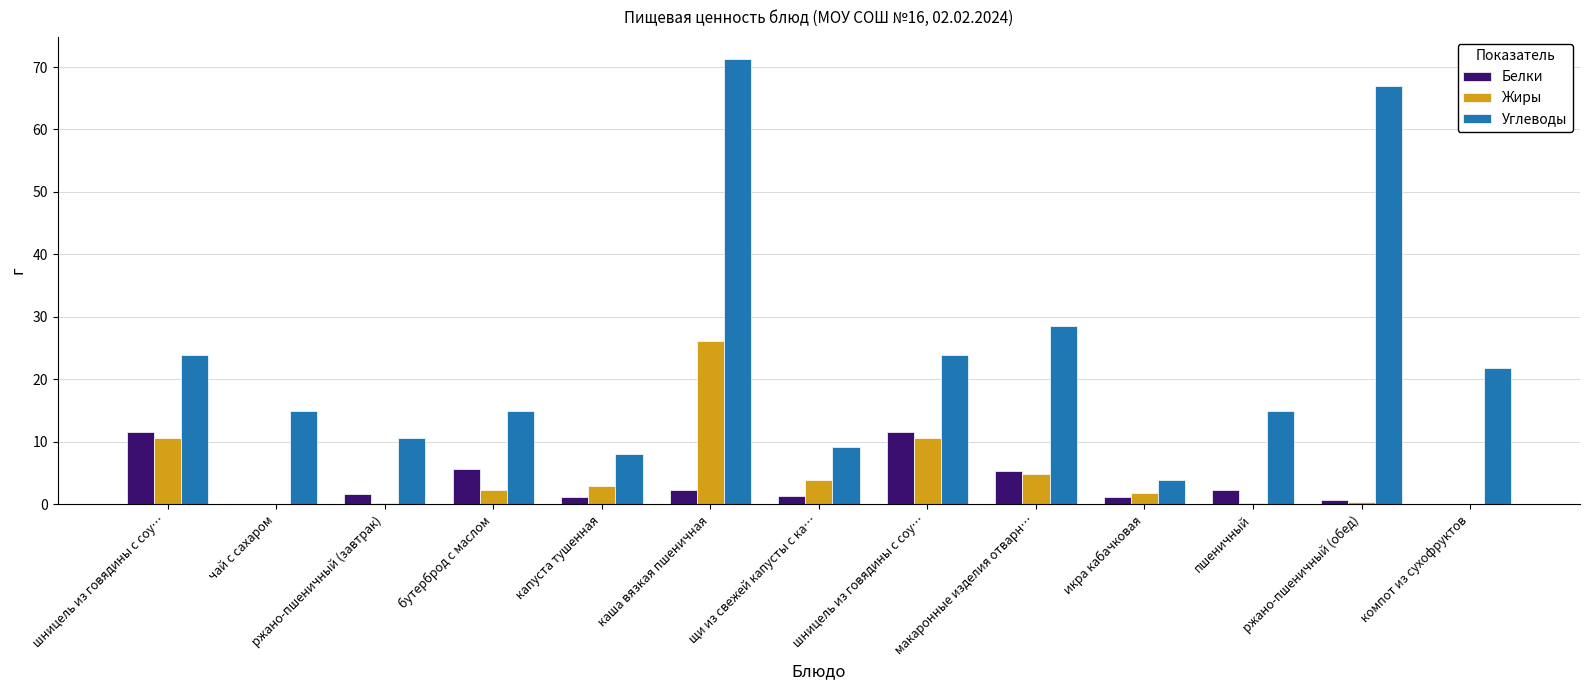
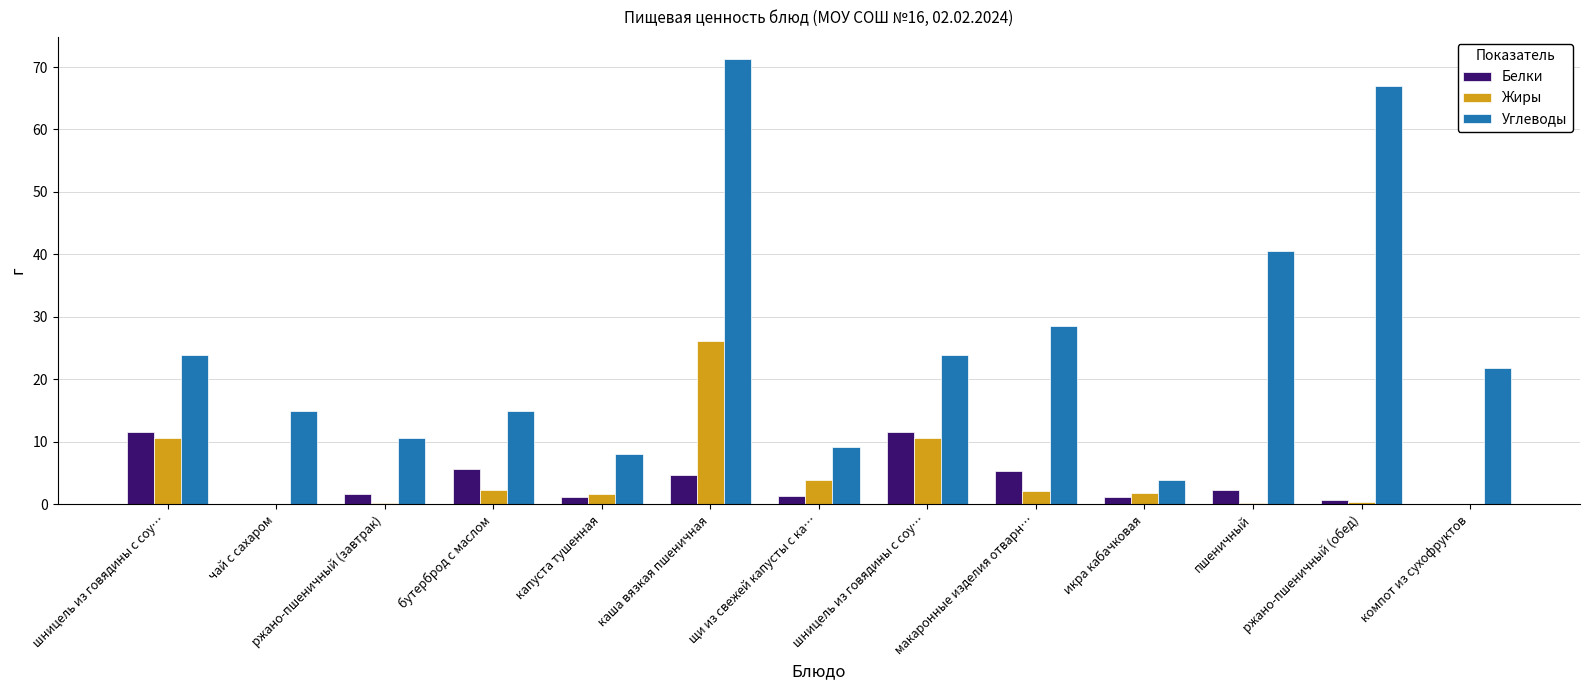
Жиры, капуста тушенная: 3 -> 2
Белки, каша вязкая пшеничная: 2 -> 5
Жиры, макаронные изделия отварн…: 5 -> 2
Углеводы, пшеничный: 15 -> 41
